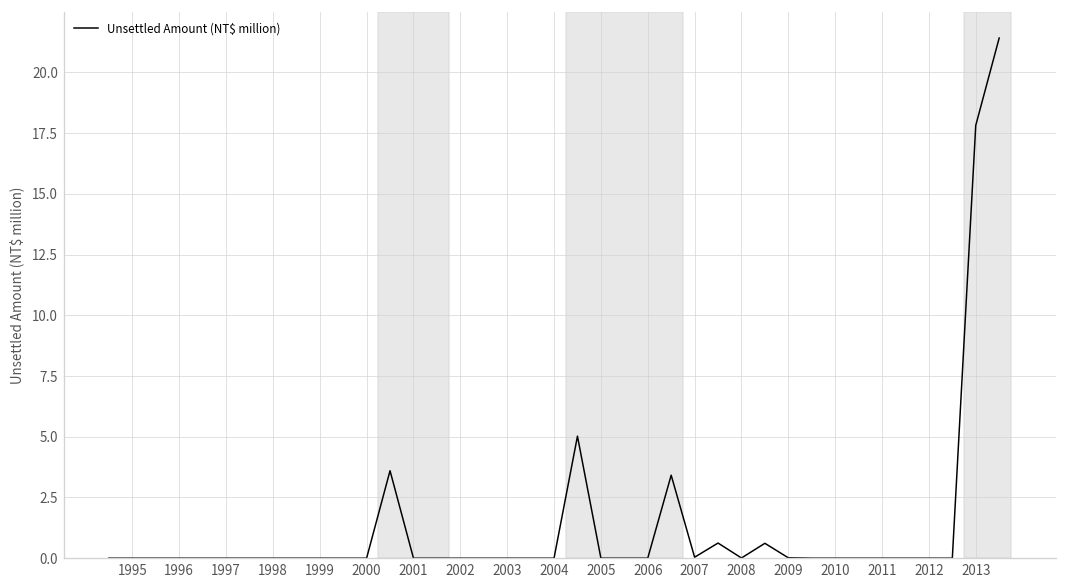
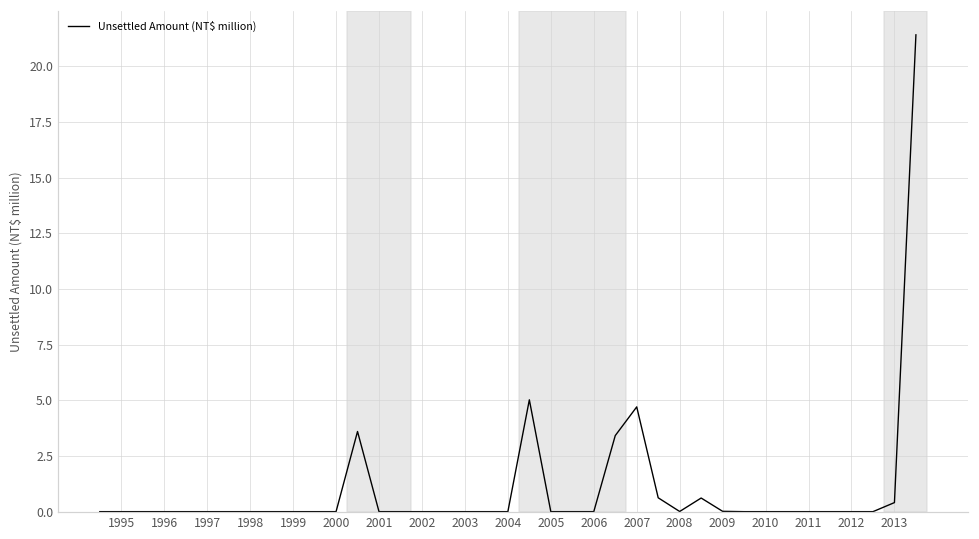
2007: 0.0 -> 4.7
2013: 17.8 -> 0.4
